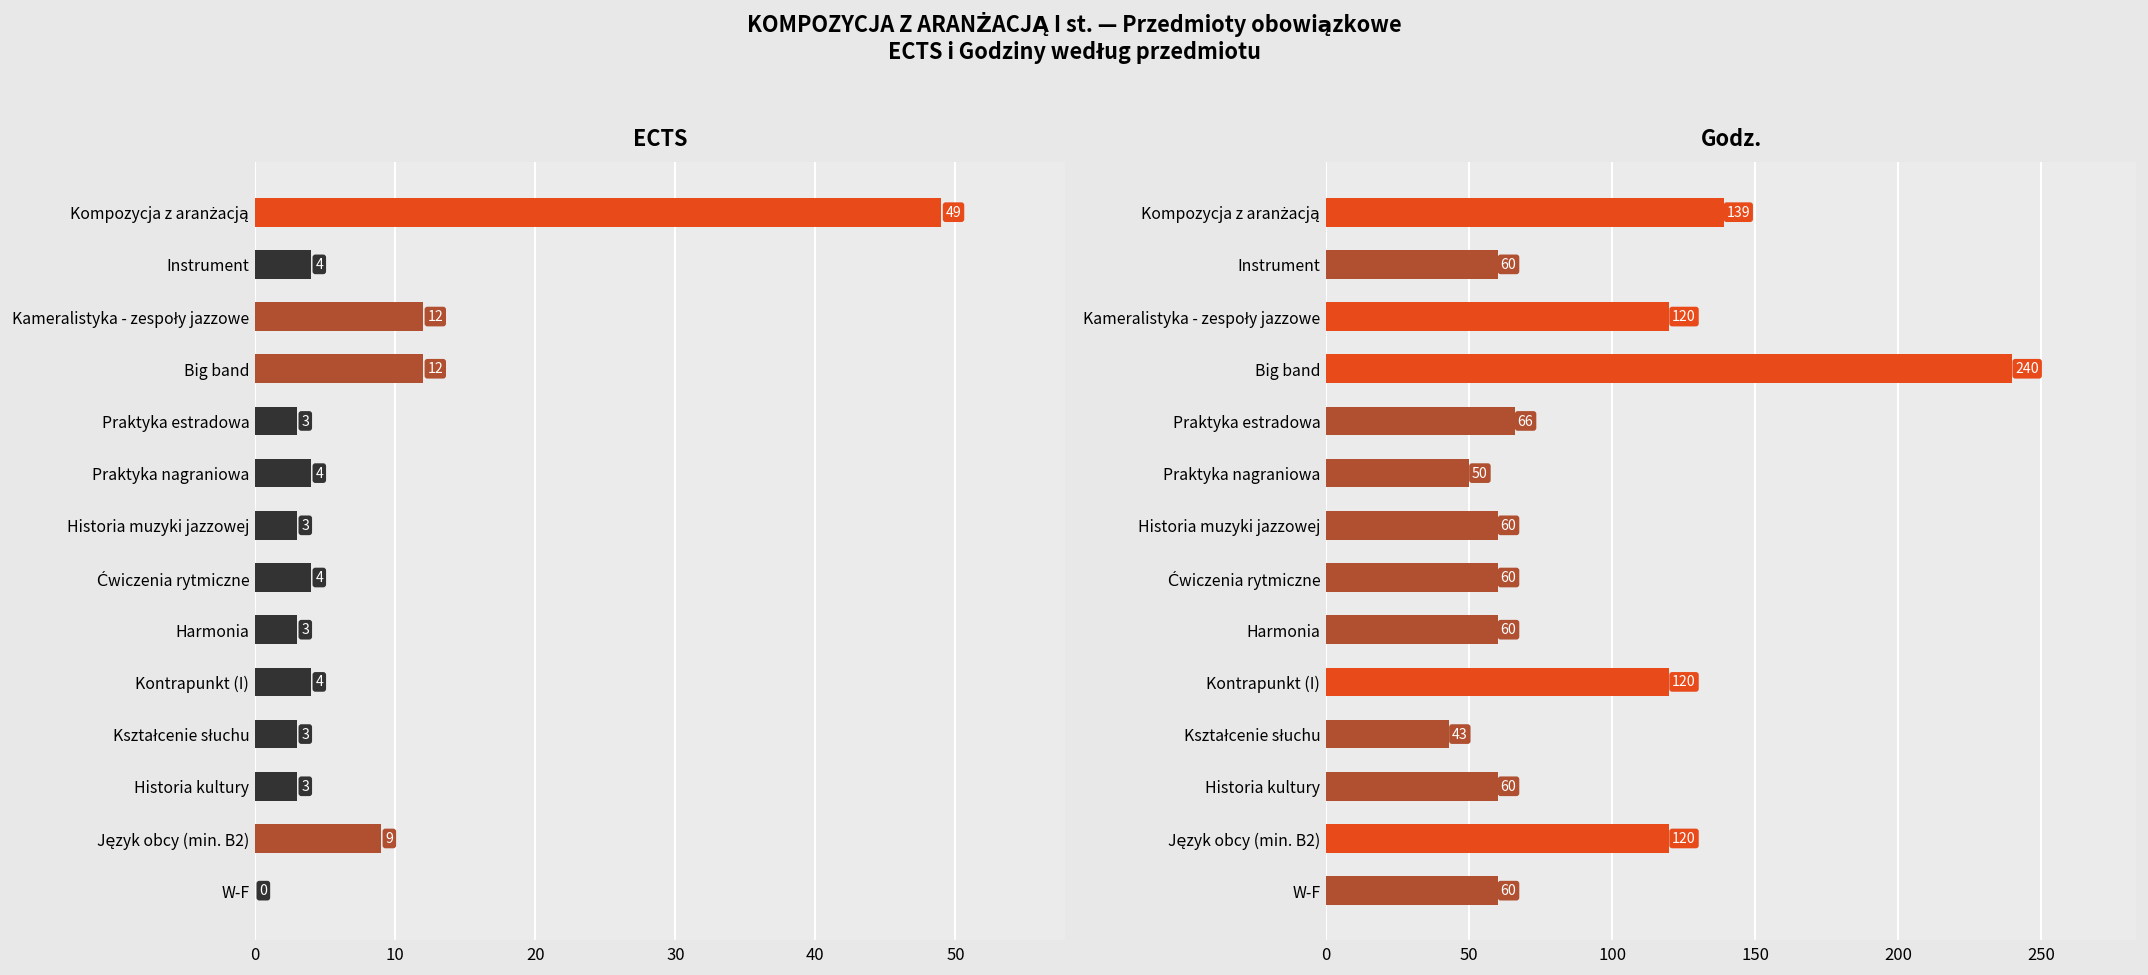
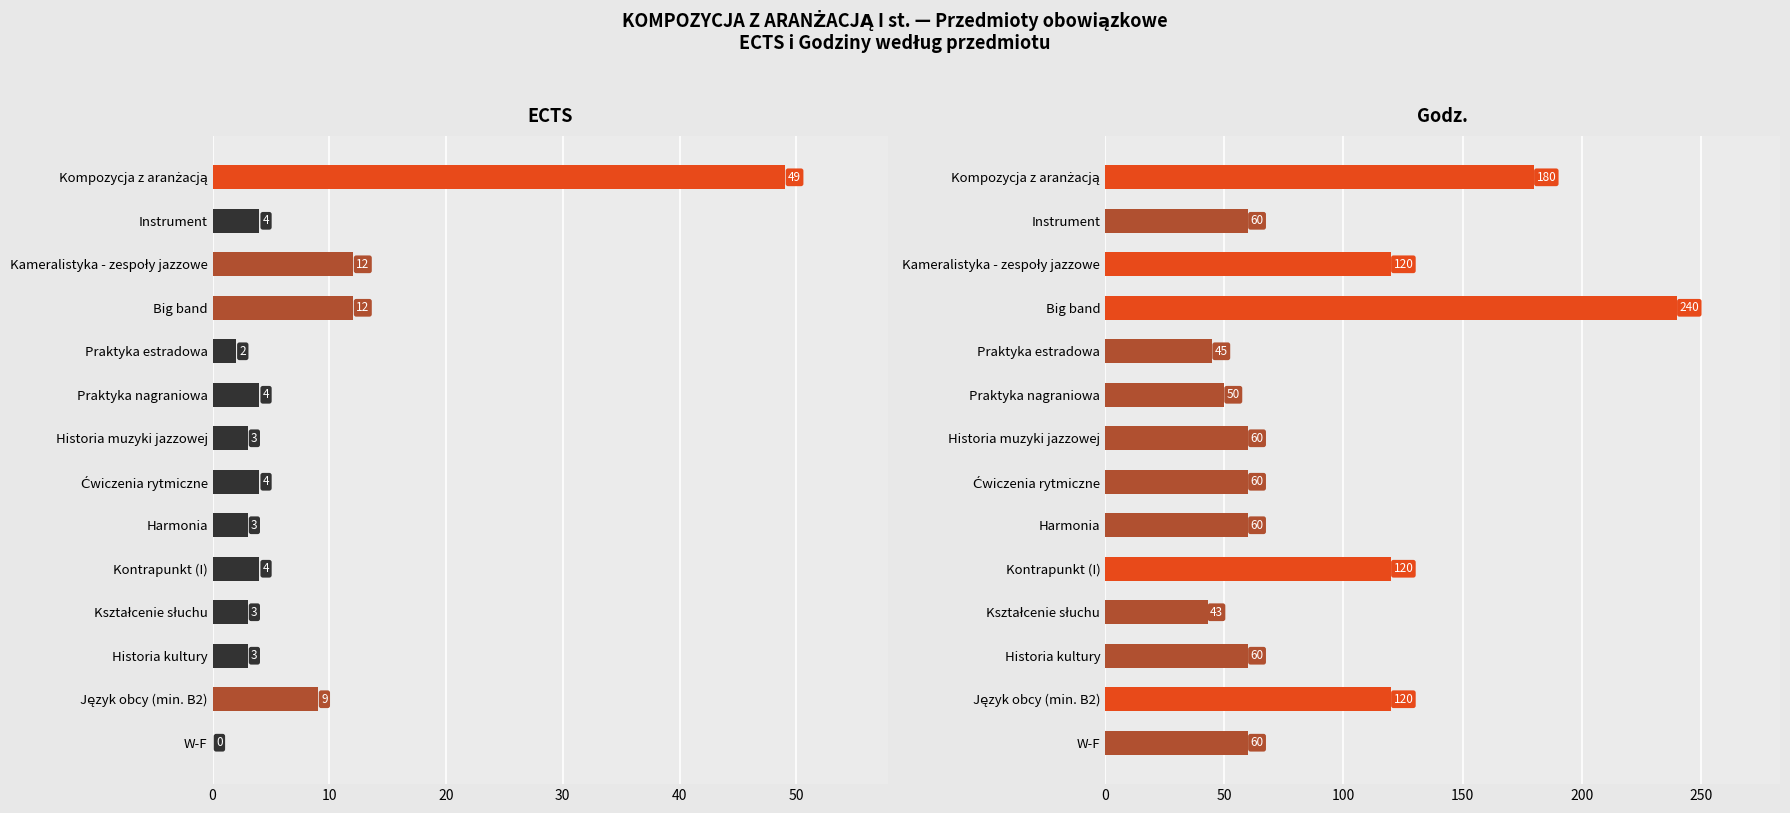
ECTS, Praktyka estradowa: 3 -> 2
Godz., Kompozycja z aranżacją: 139 -> 180
Godz., Praktyka estradowa: 66 -> 45
